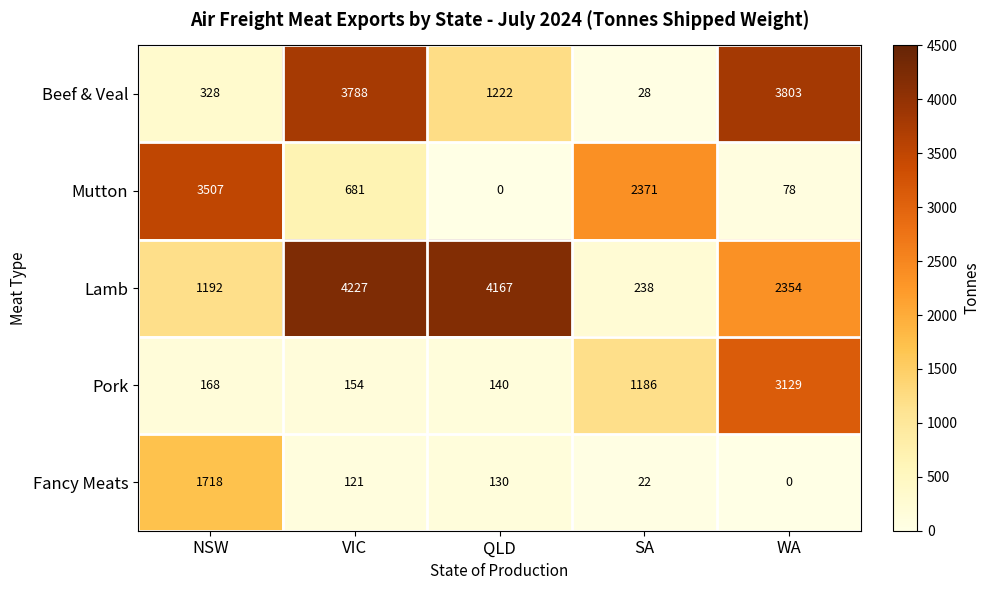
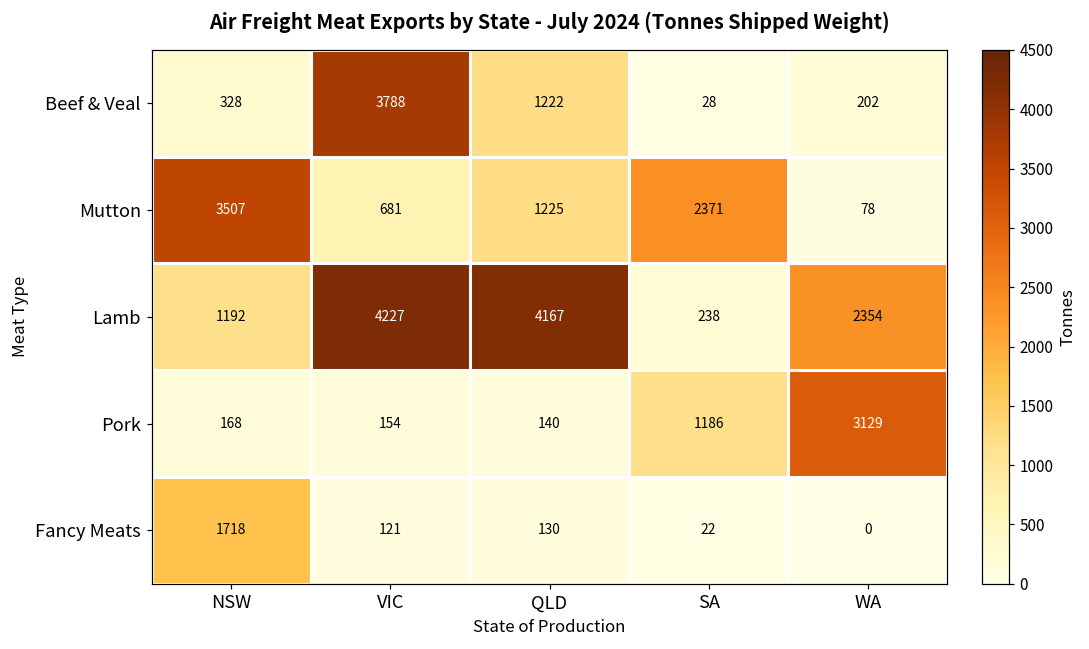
Beef & Veal, WA: 3803 -> 202
Mutton, QLD: 0 -> 1225
